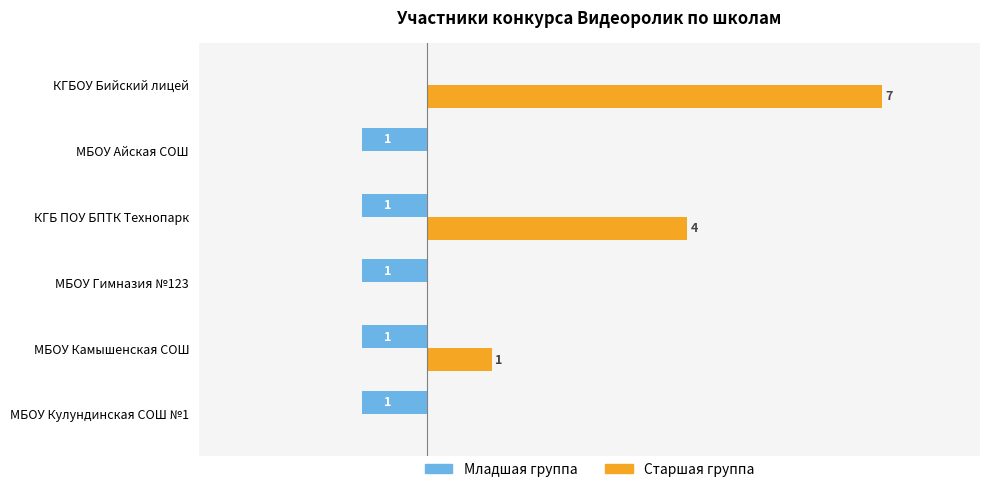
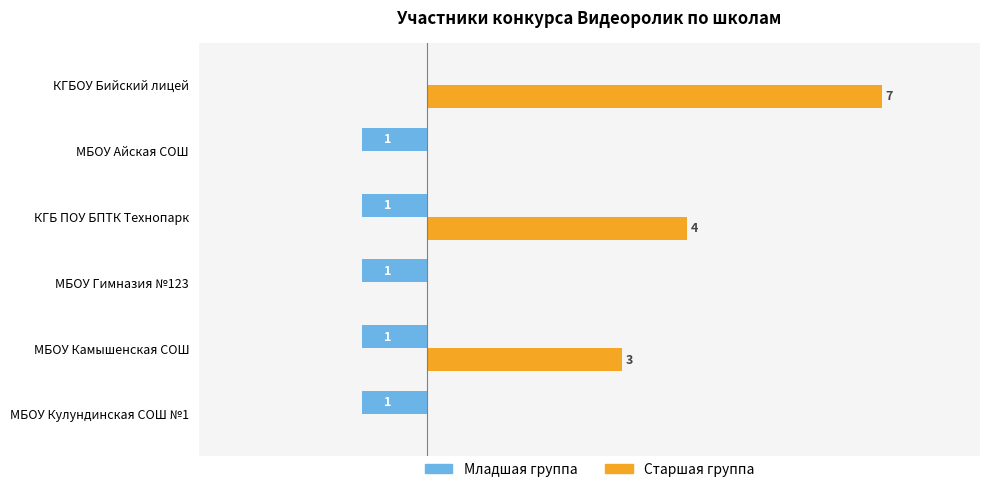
Старшая группа, МБОУ Камышенская СОШ: 1 -> 3
